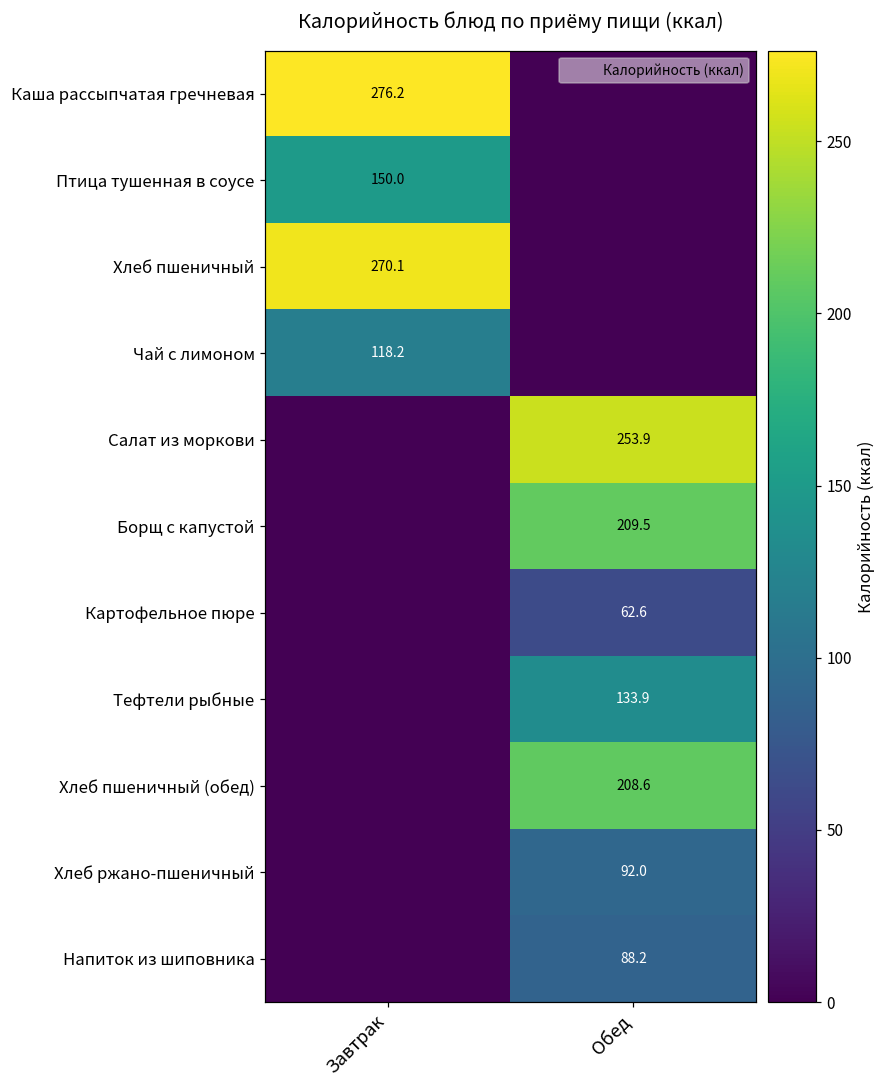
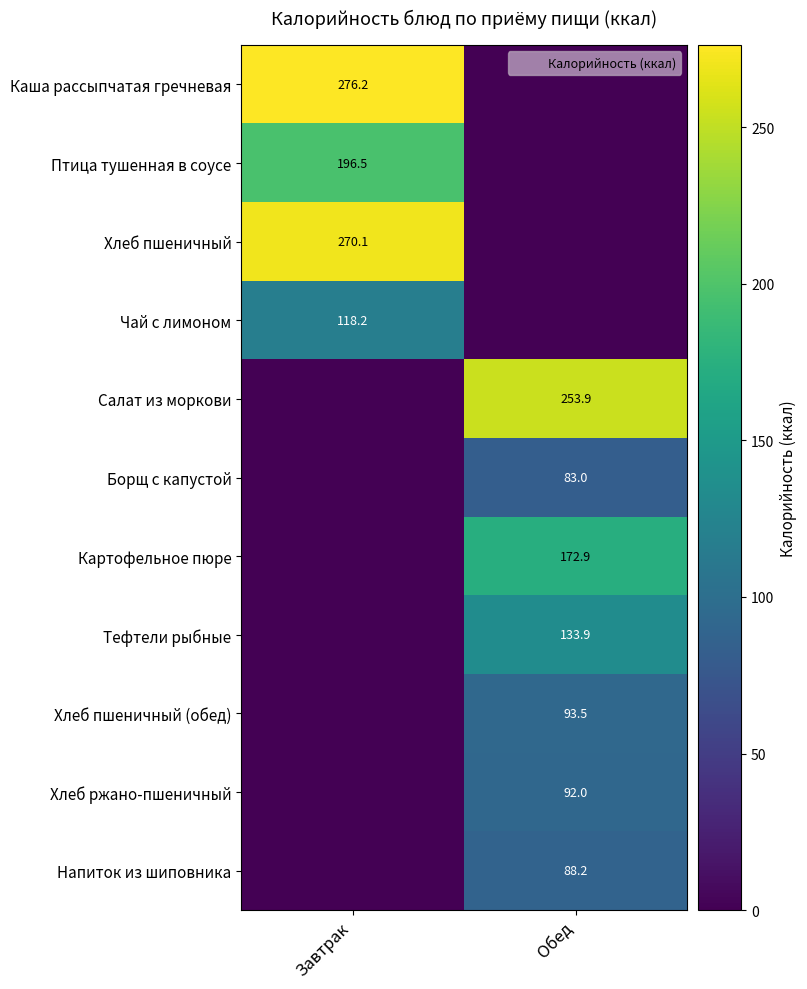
Птица тушенная в соусе, Завтрак: 150.0 -> 196.5
Борщ с капустой, Обед: 209.5 -> 83.0
Картофельное пюре, Обед: 62.6 -> 172.9
Хлеб пшеничный (обед), Обед: 208.6 -> 93.5
